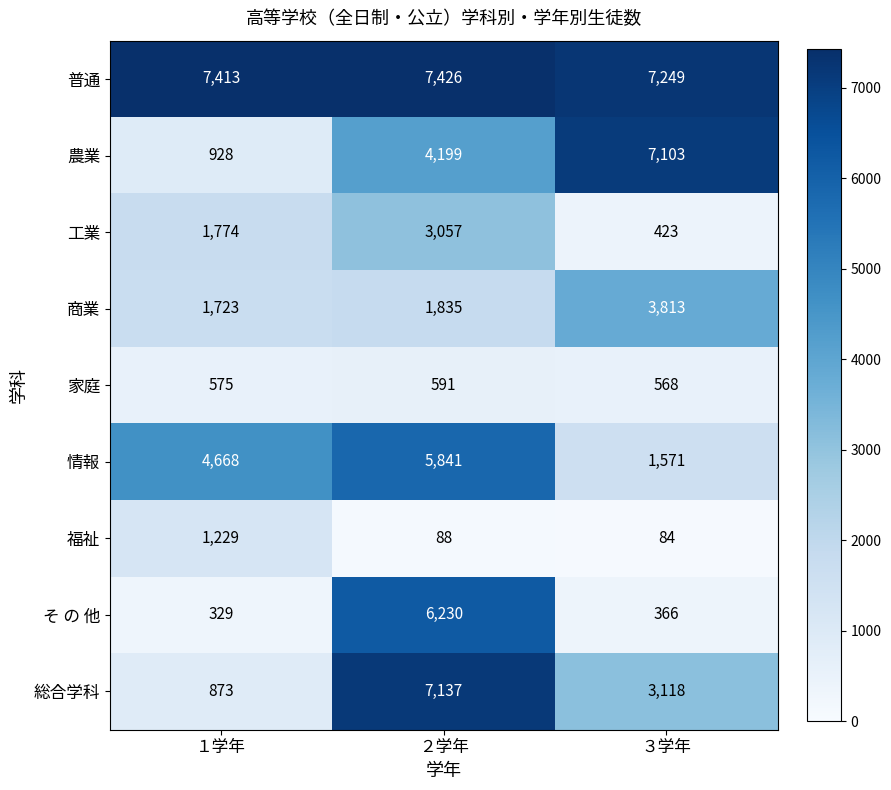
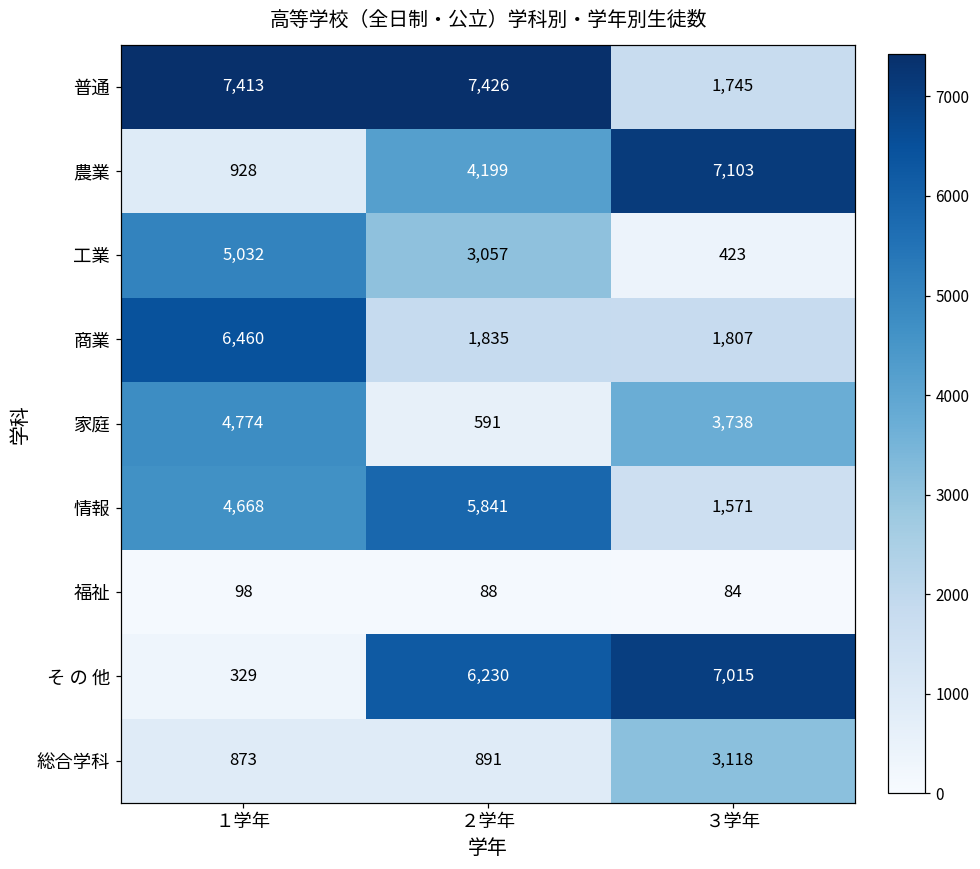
普通, ３学年: 7,249 -> 1,745
工業, １学年: 1,774 -> 5,032
商業, １学年: 1,723 -> 6,460
商業, ３学年: 3,813 -> 1,807
家庭, １学年: 575 -> 4,774
家庭, ３学年: 568 -> 3,738
福祉, １学年: 1,229 -> 98
そ の 他, ３学年: 366 -> 7,015
総合学科, ２学年: 7,137 -> 891
